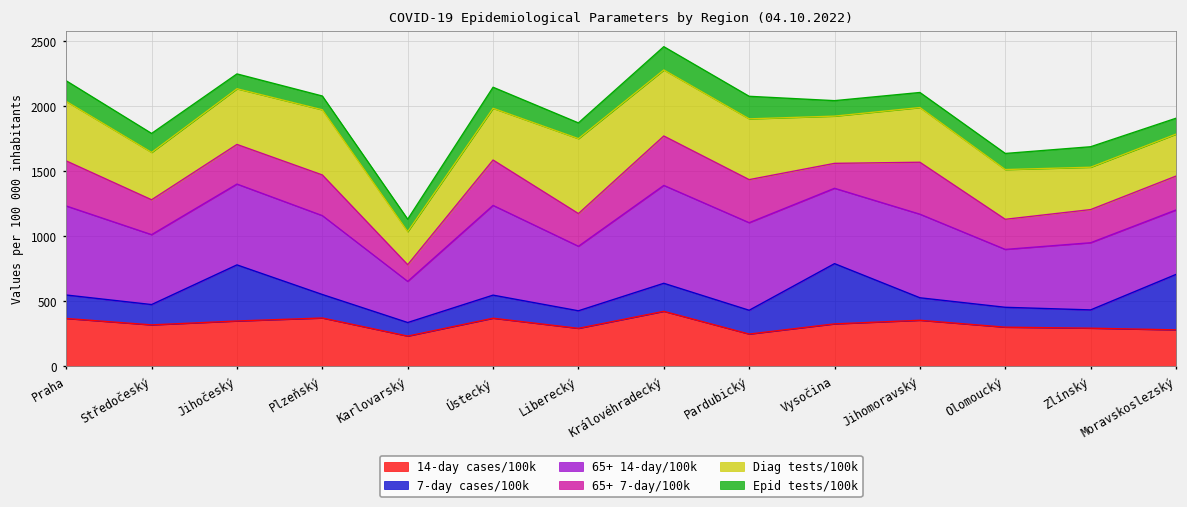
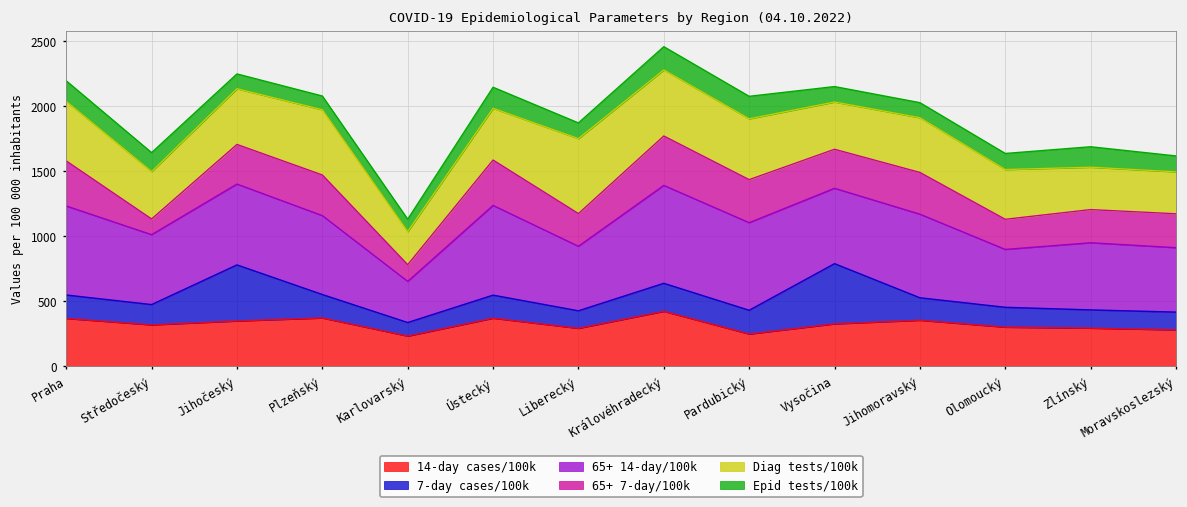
65+ 7-day/100k, Středočeský: 270 -> 120
65+ 7-day/100k, Vysočina: 190 -> 300
65+ 7-day/100k, Jihomoravský: 400 -> 320
7-day cases/100k, Moravskoslezský: 430 -> 140
